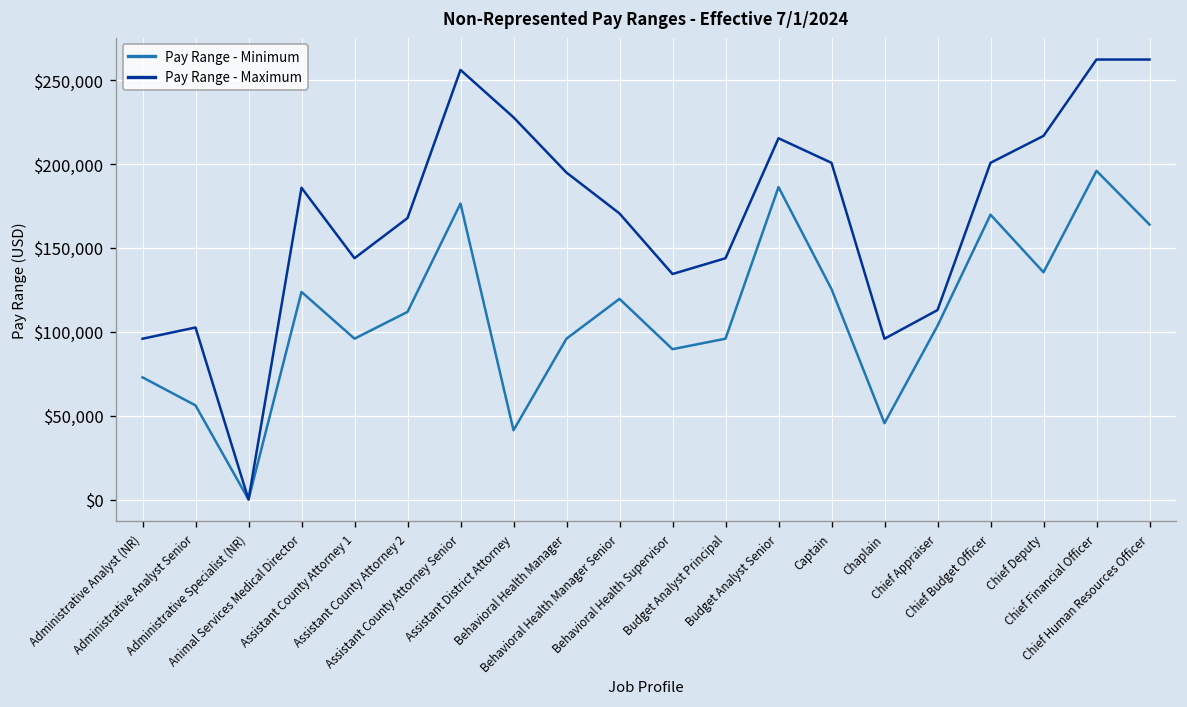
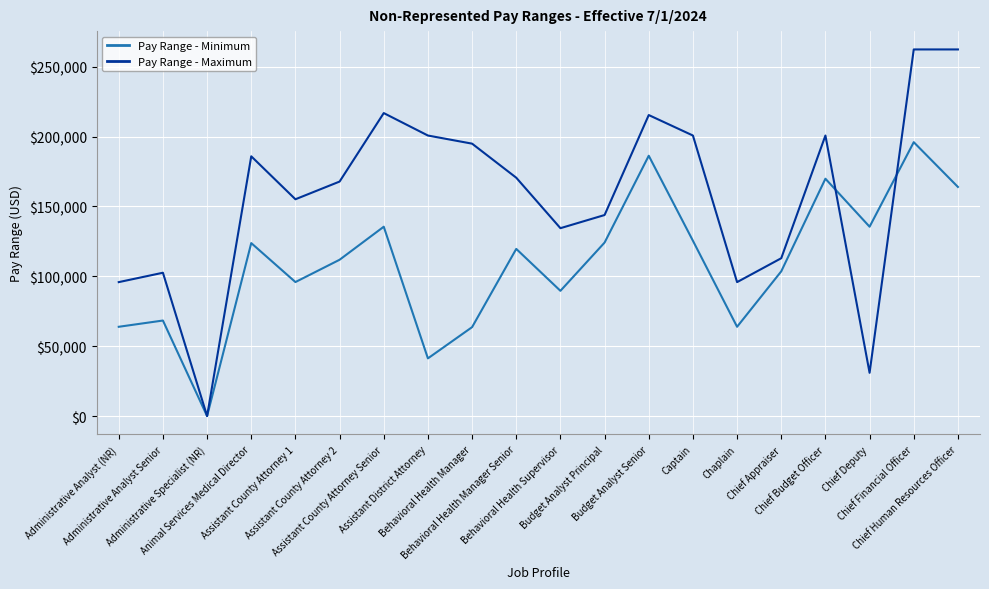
Pay Range - Minimum, Administrative Analyst (NR): $73,000 -> $64,000
Pay Range - Minimum, Administrative Analyst Senior: $56,000 -> $68,000
Pay Range - Maximum, Assistant County Attorney 1: $144,000 -> $155,000
Pay Range - Minimum, Assistant County Attorney Senior: $176,000 -> $135,000
Pay Range - Maximum, Assistant County Attorney Senior: $256,000 -> $217,000
Pay Range - Maximum, Assistant District Attorney: $228,000 -> $201,000
Pay Range - Minimum, Behavioral Health Manager: $96,000 -> $64,000
Pay Range - Minimum, Budget Analyst Principal: $96,000 -> $124,000
Pay Range - Minimum, Chaplain: $46,000 -> $64,000
Pay Range - Maximum, Chief Deputy: $217,000 -> $31,000
